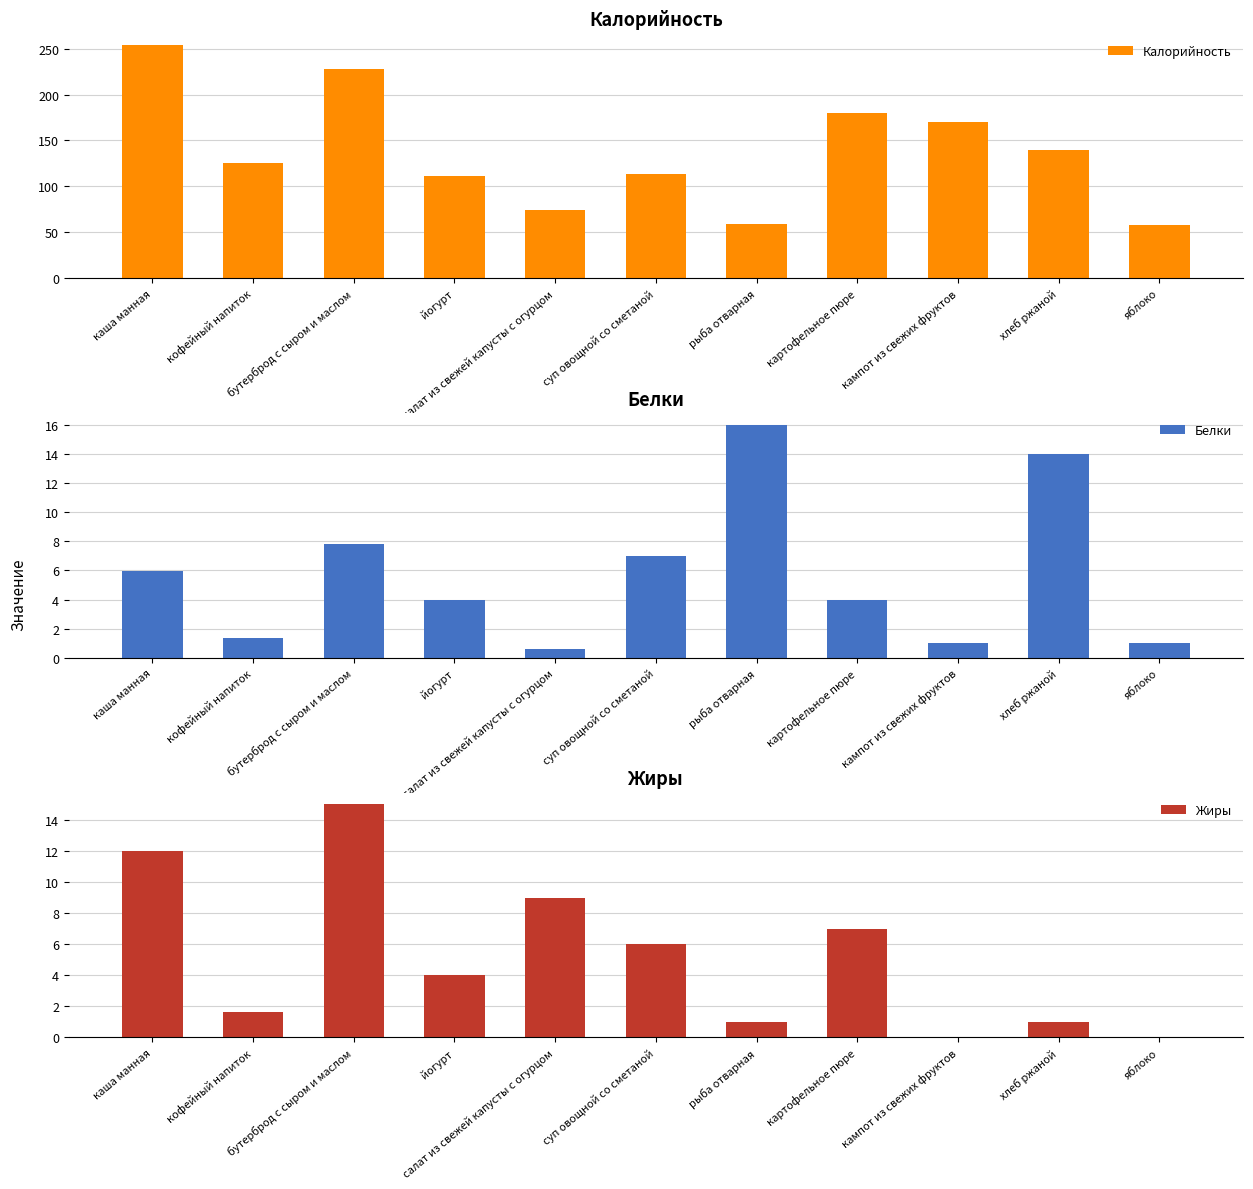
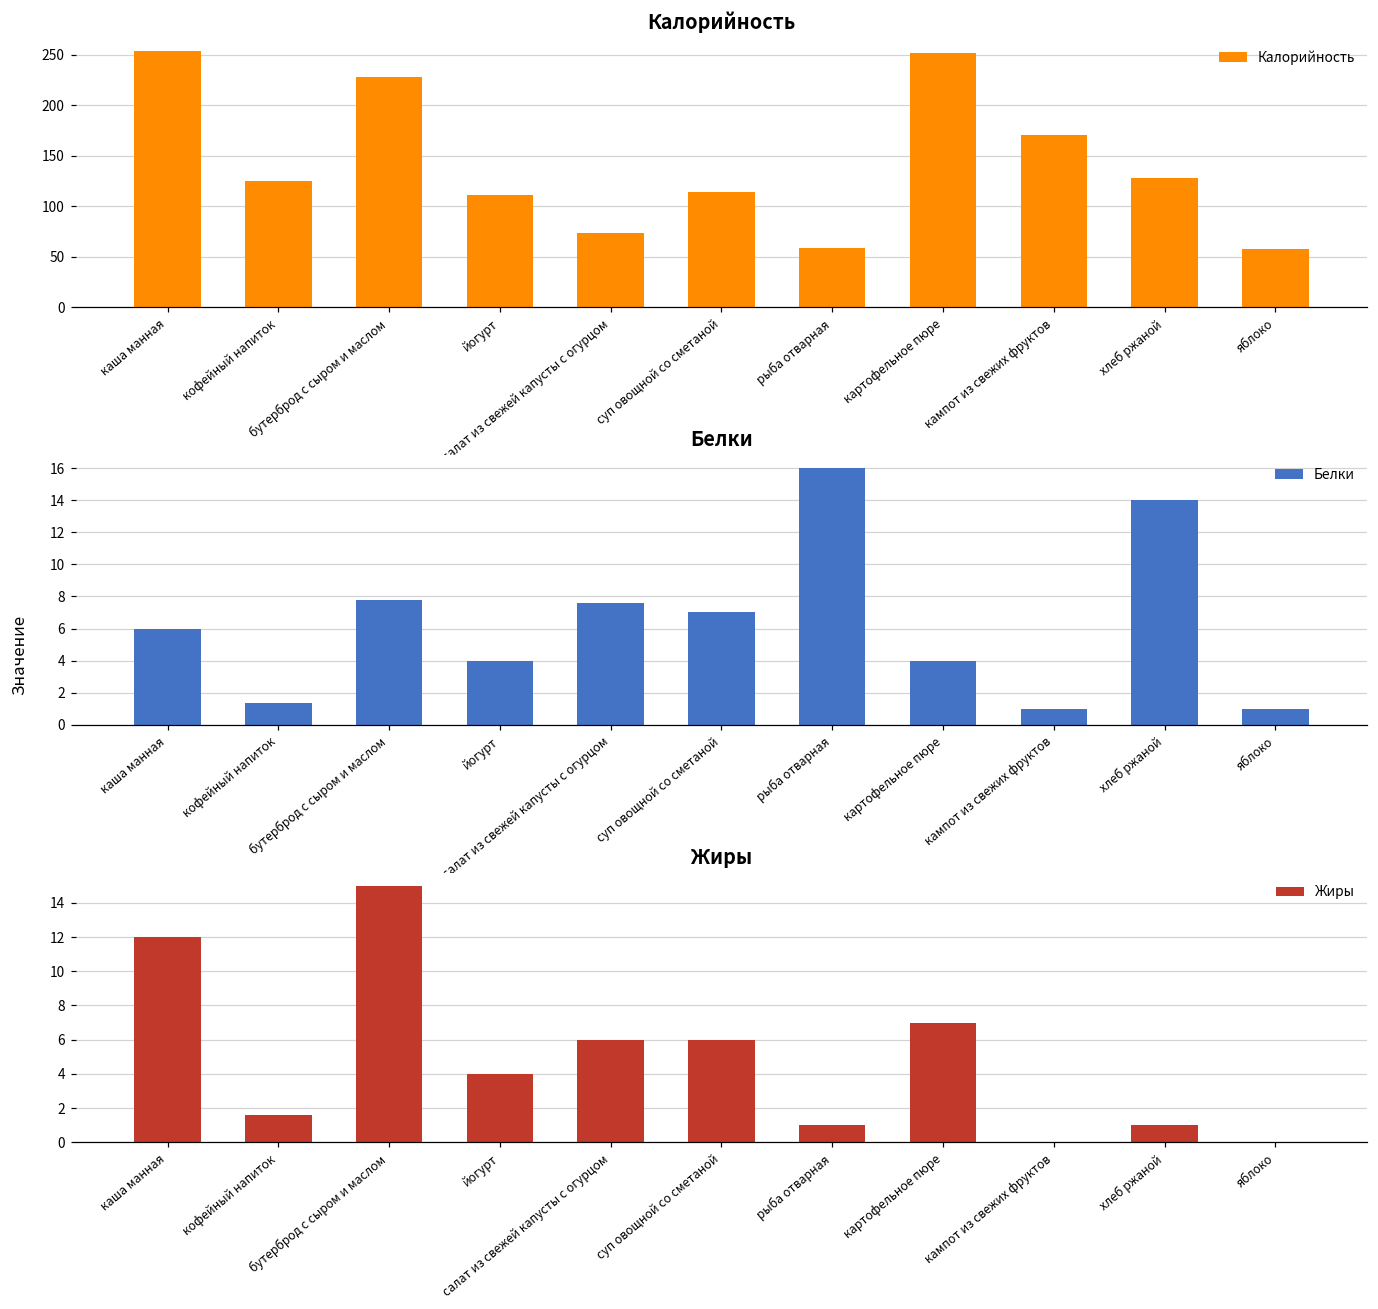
Калорийность, картофельное пюре: 180 -> 250
Калорийность, хлеб ржаной: 140 -> 130
Белки, салат из свежей капусты с огурцом: 0.6 -> 7.6
Жиры, салат из свежей капусты с огурцом: 9 -> 6
